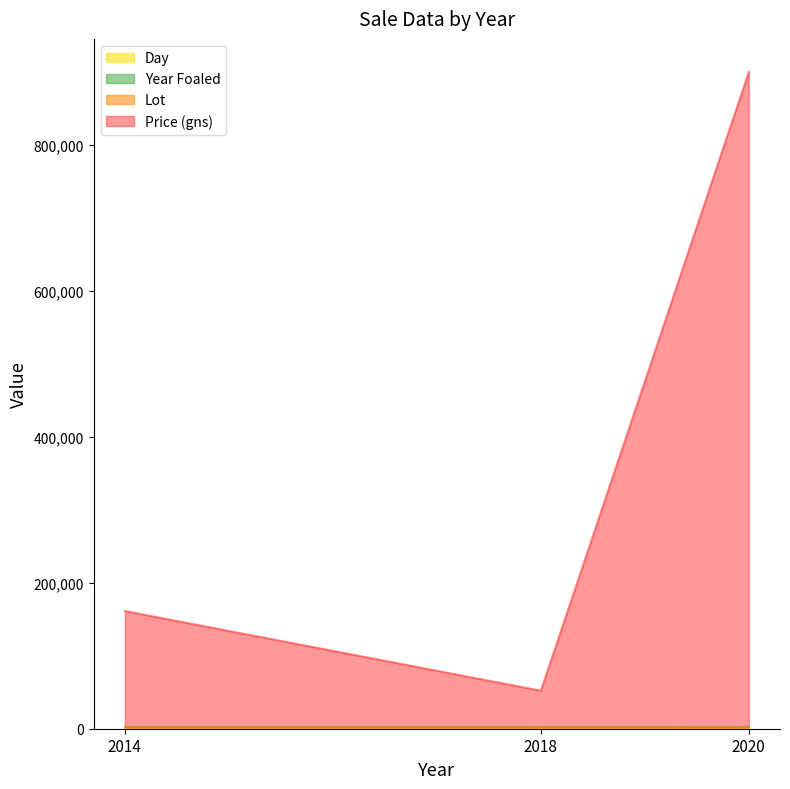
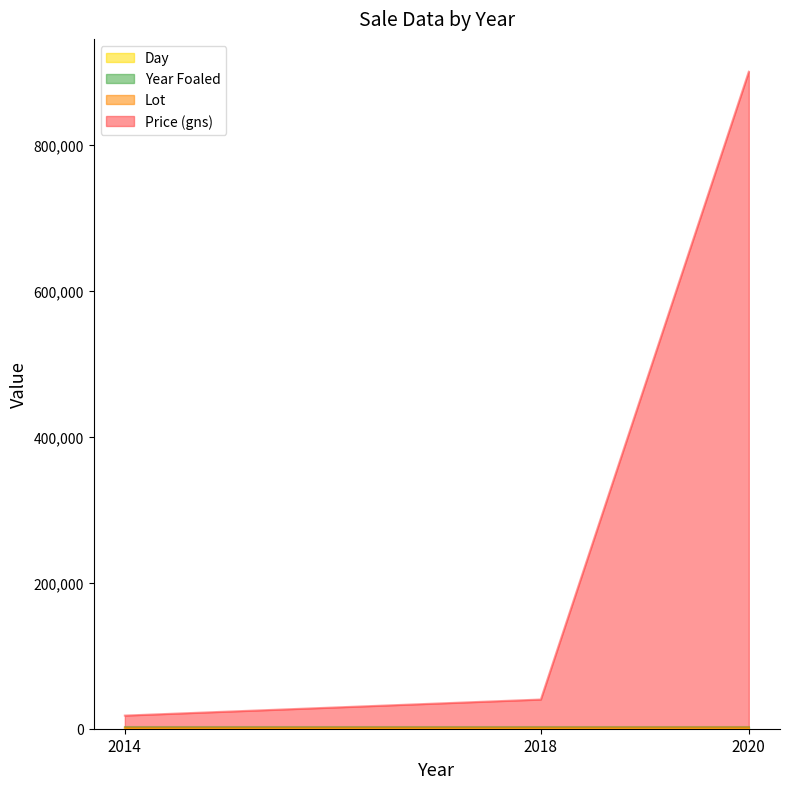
Price (gns), 2014: 160,000 -> 20,000
Price (gns), 2018: 50,000 -> 40,000
